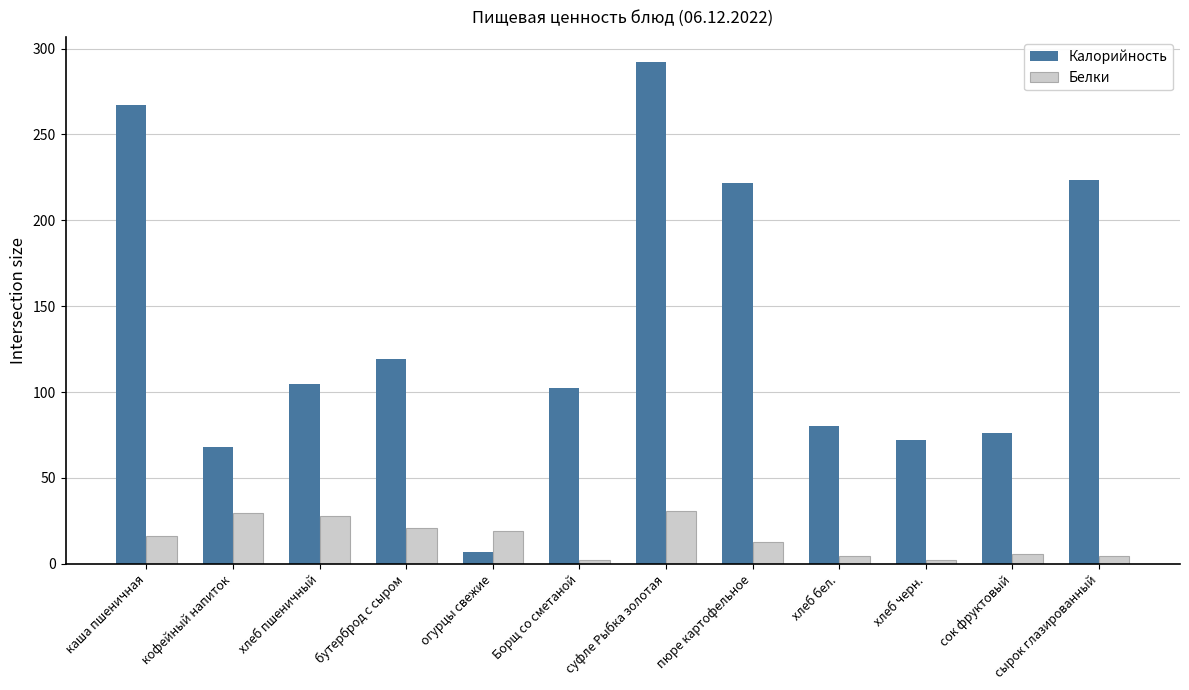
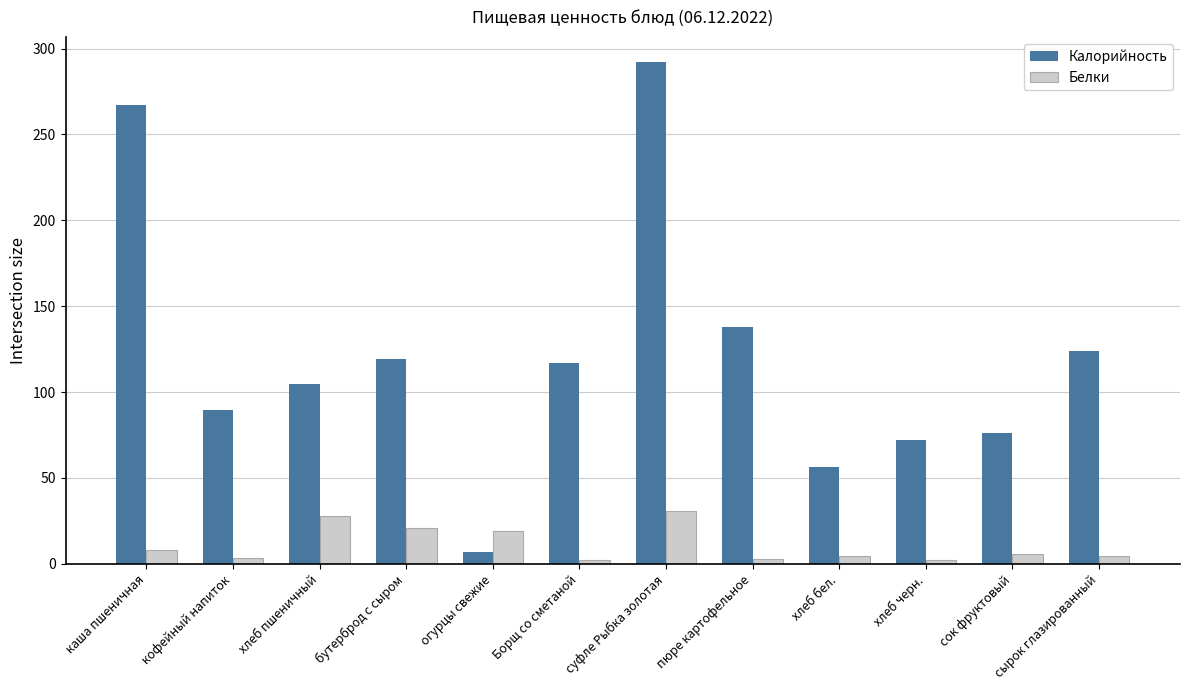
Белки, каша пшеничная: 16 -> 8
Калорийность, кофейный напиток: 68 -> 89
Белки, кофейный напиток: 29 -> 3
Калорийность, Борщ со сметаной: 102 -> 117
Калорийность, пюре картофельное: 222 -> 138
Белки, пюре картофельное: 13 -> 3
Калорийность, хлеб бел.: 80 -> 56
Калорийность, сырок глазированный: 224 -> 124
